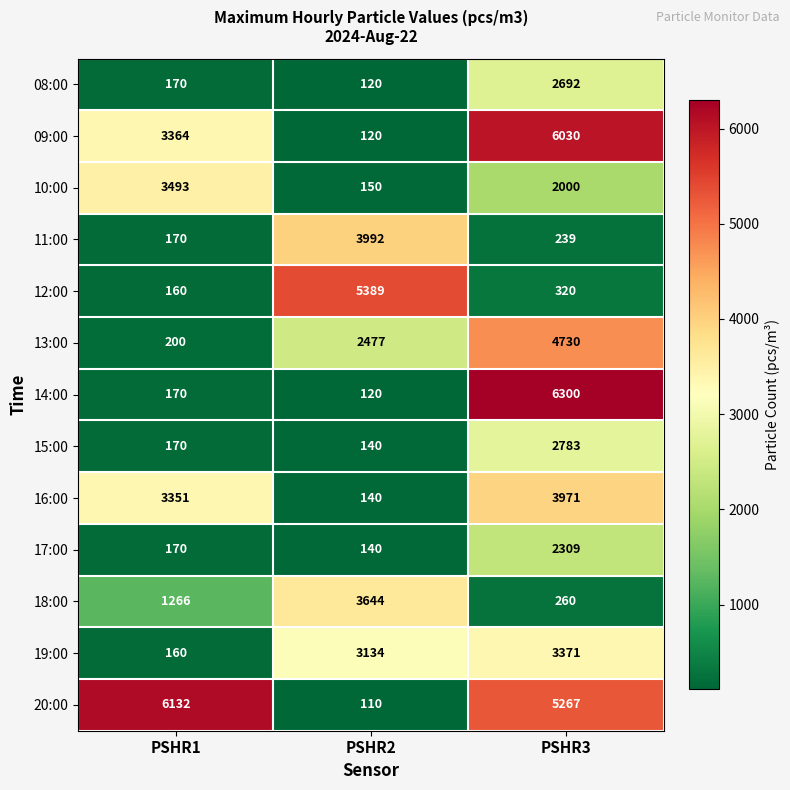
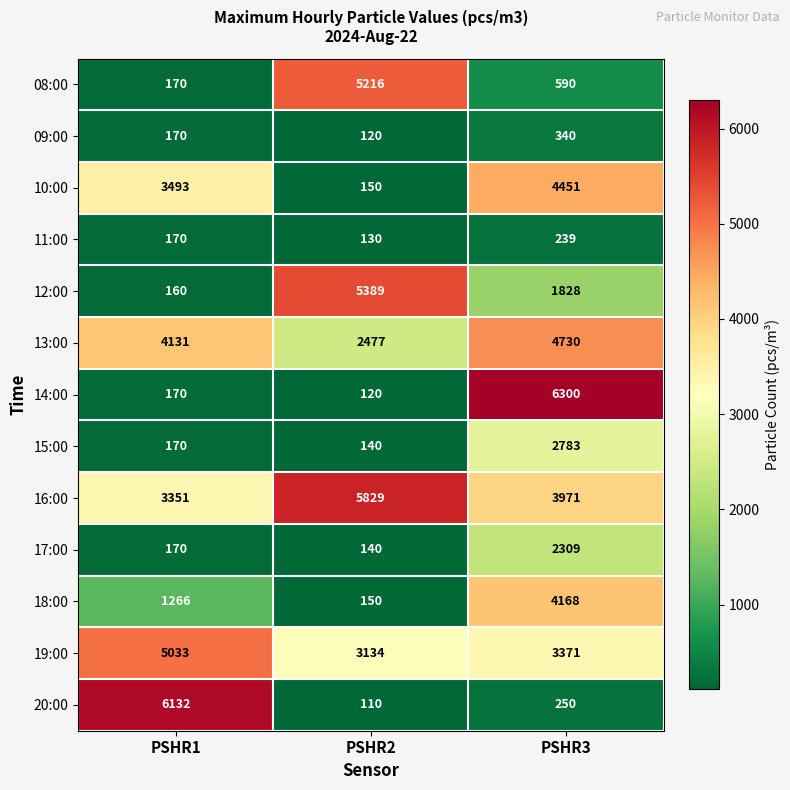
08:00, PSHR2: 120 -> 5216
08:00, PSHR3: 2692 -> 590
09:00, PSHR1: 3364 -> 170
09:00, PSHR3: 6030 -> 340
10:00, PSHR3: 2000 -> 4451
11:00, PSHR2: 3992 -> 130
12:00, PSHR3: 320 -> 1828
13:00, PSHR1: 200 -> 4131
16:00, PSHR2: 140 -> 5829
18:00, PSHR2: 3644 -> 150
18:00, PSHR3: 260 -> 4168
19:00, PSHR1: 160 -> 5033
20:00, PSHR3: 5267 -> 250
